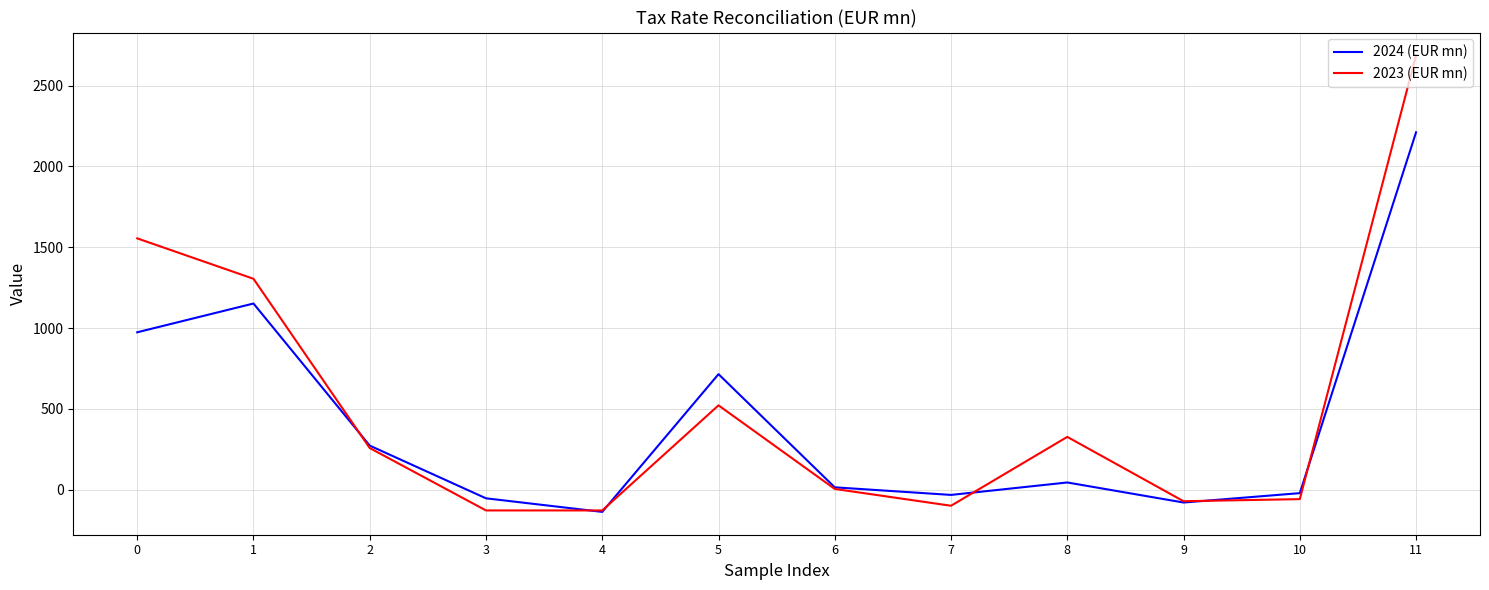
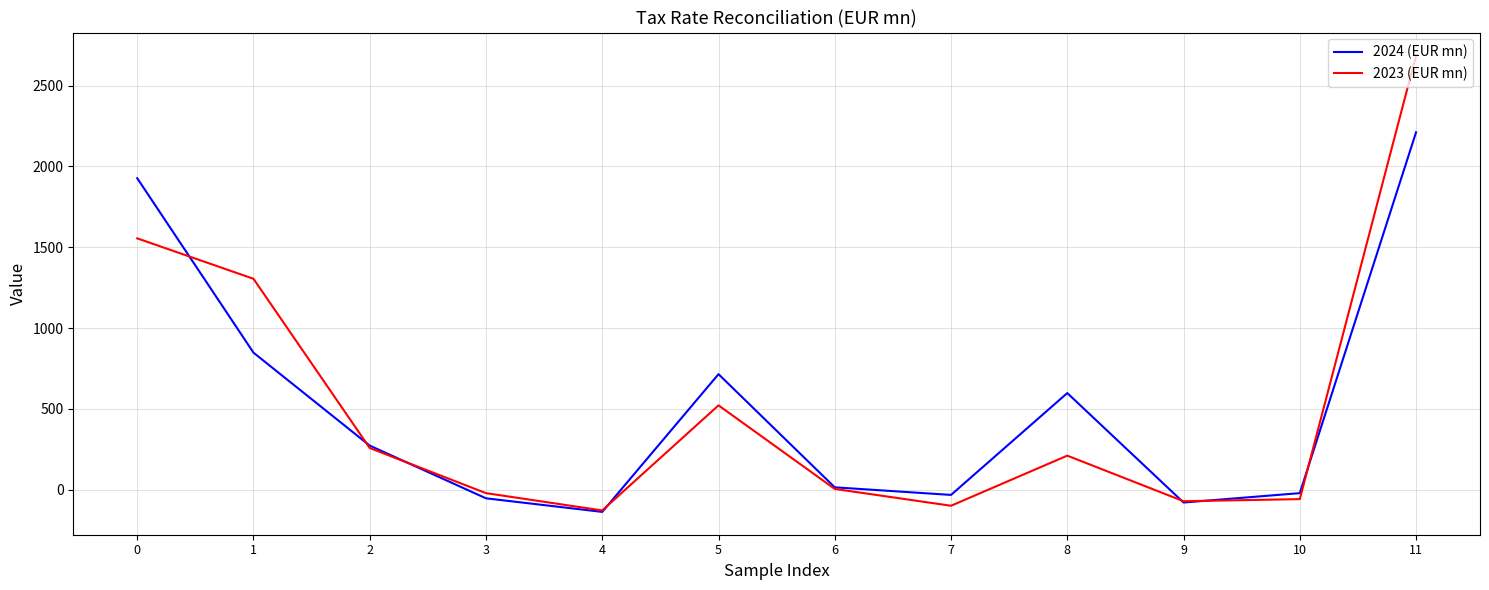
2024 (EUR mn), 0: 970 -> 1930
2024 (EUR mn), 1: 1150 -> 850
2023 (EUR mn), 3: -130 -> -20
2024 (EUR mn), 8: 50 -> 600
2023 (EUR mn), 8: 330 -> 210
